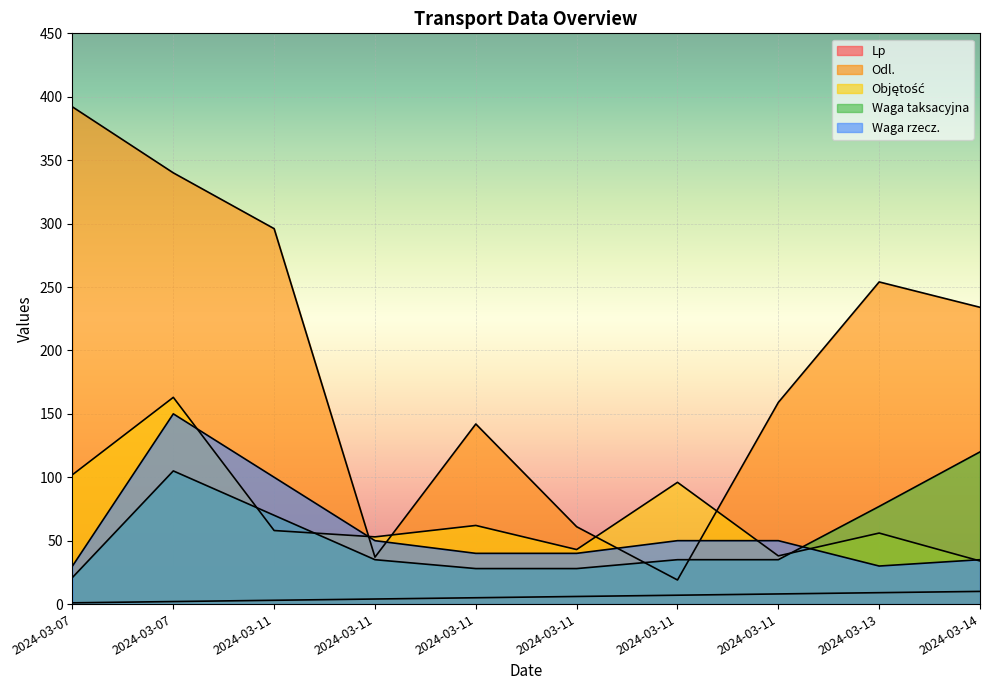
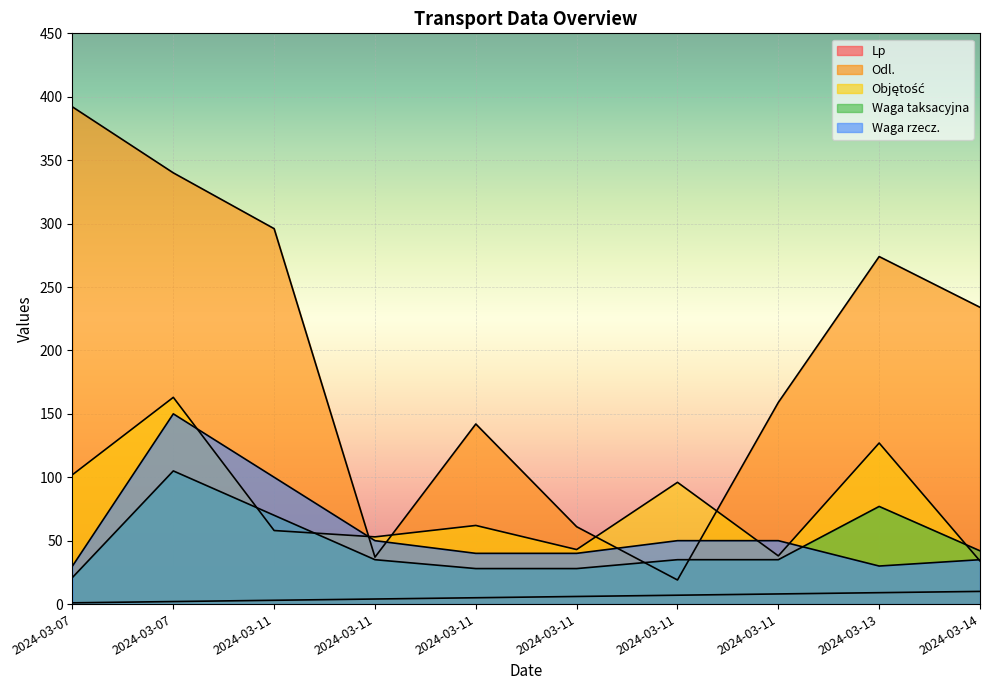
Odl., 2024-03-13: 254 -> 274
Objętość, 2024-03-13: 56 -> 127
Waga taksacyjna, 2024-03-14: 120 -> 42
